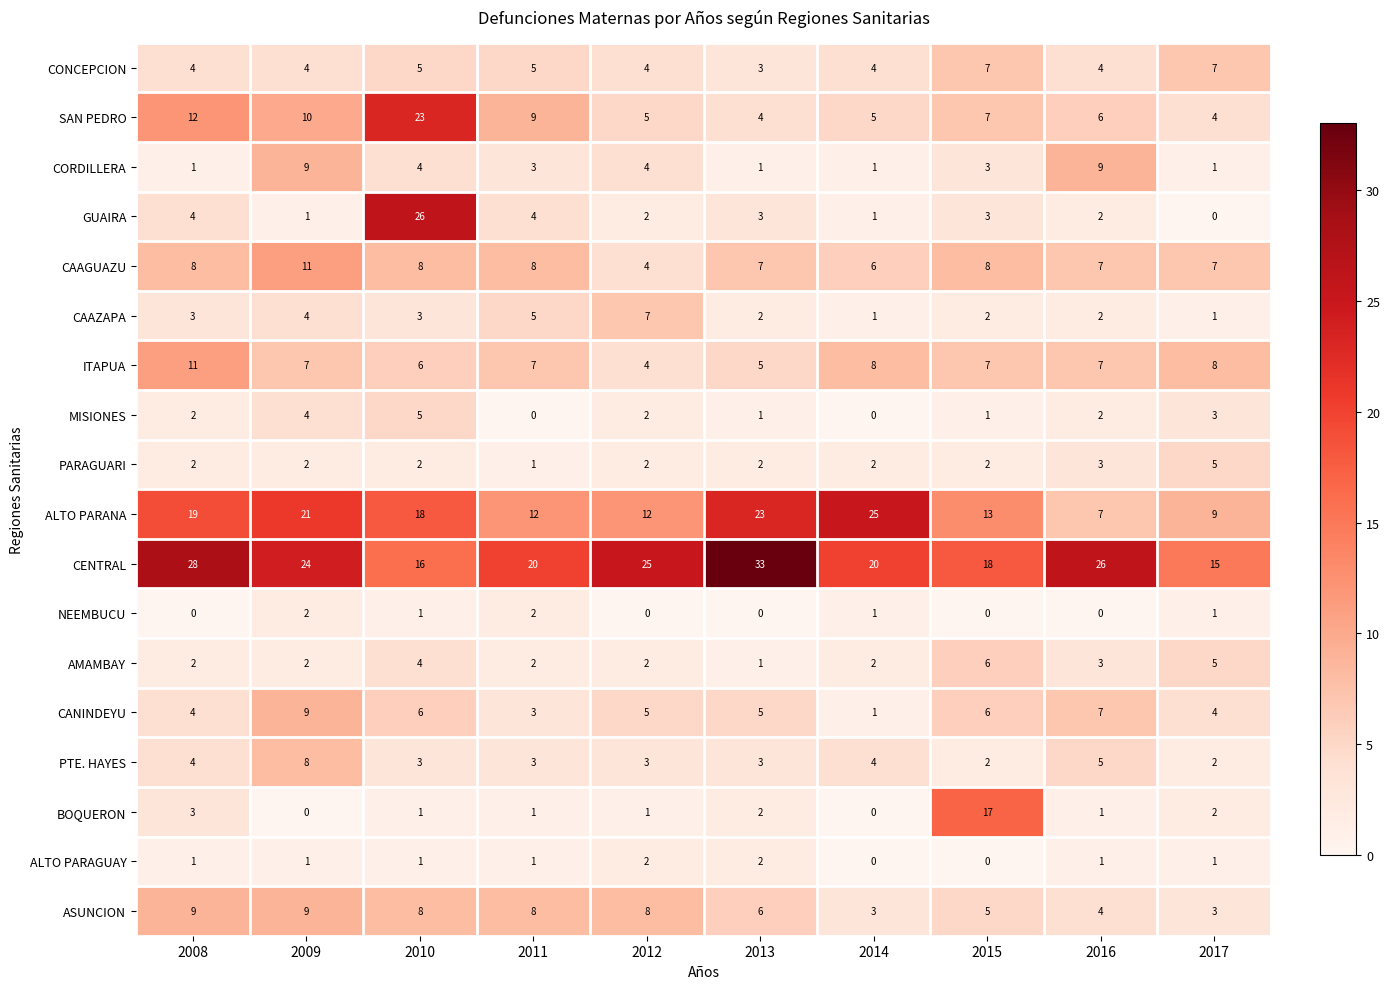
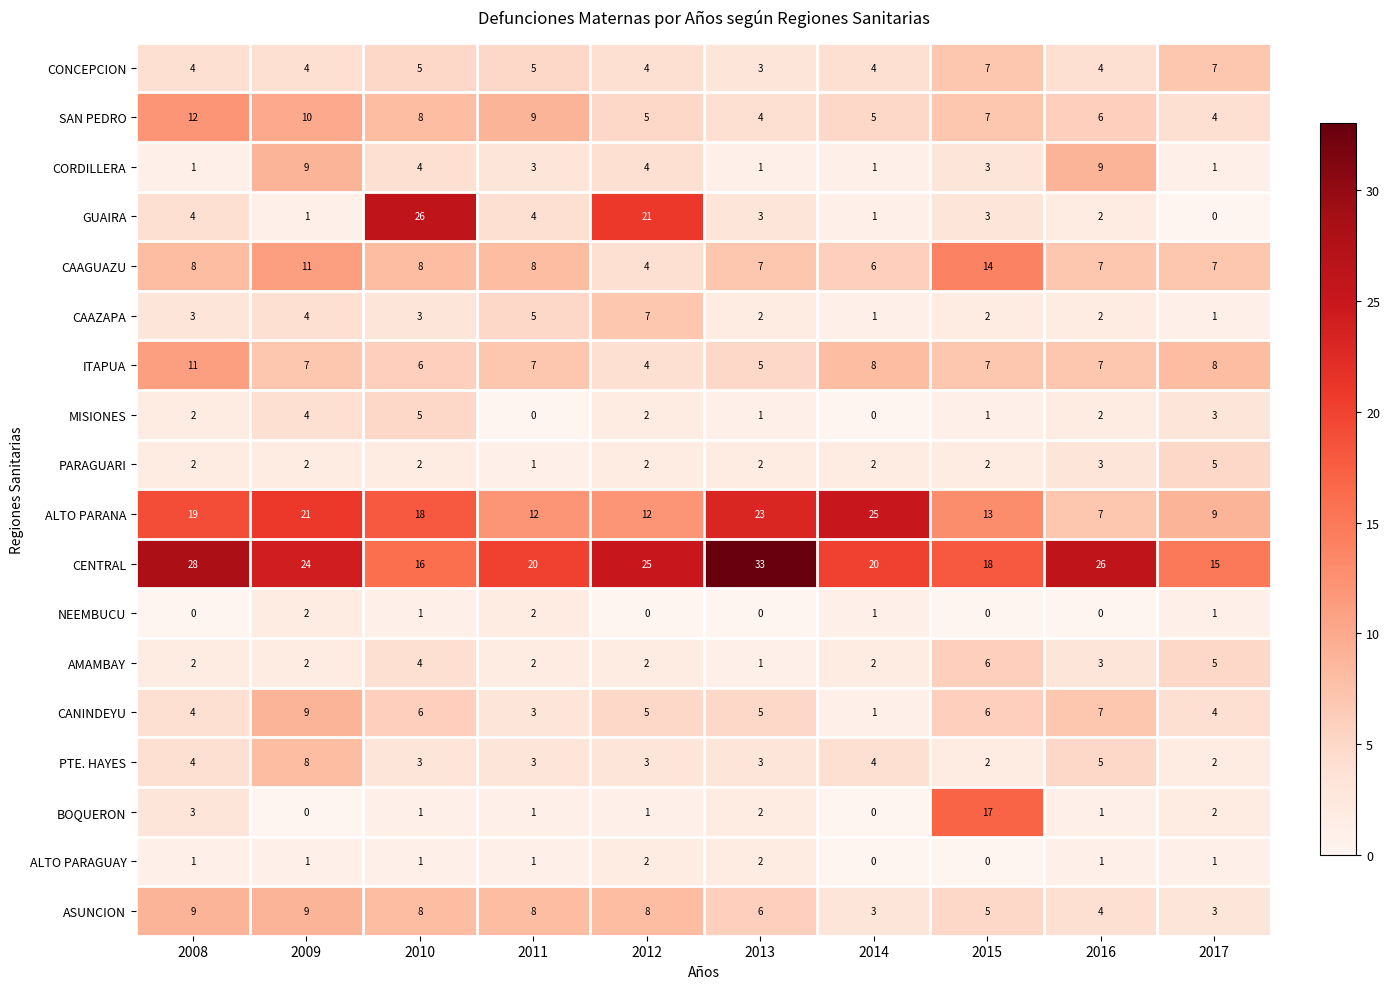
SAN PEDRO, 2010: 23 -> 8
GUAIRA, 2012: 2 -> 21
CAAGUAZU, 2015: 8 -> 14
